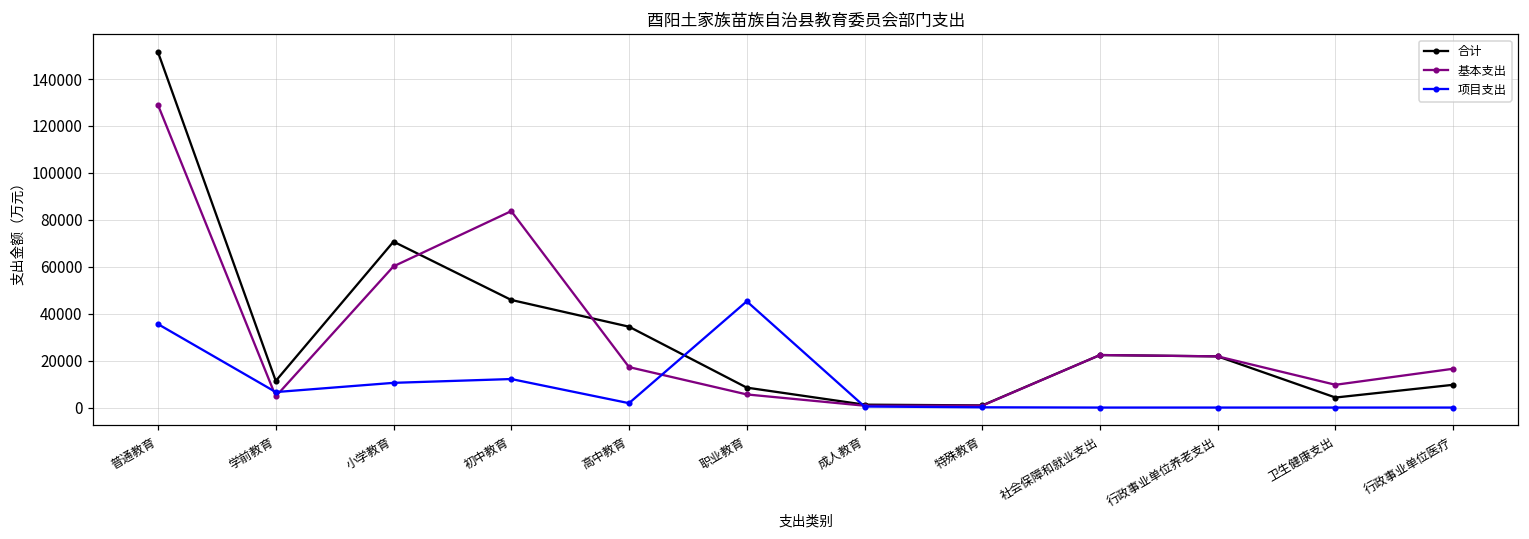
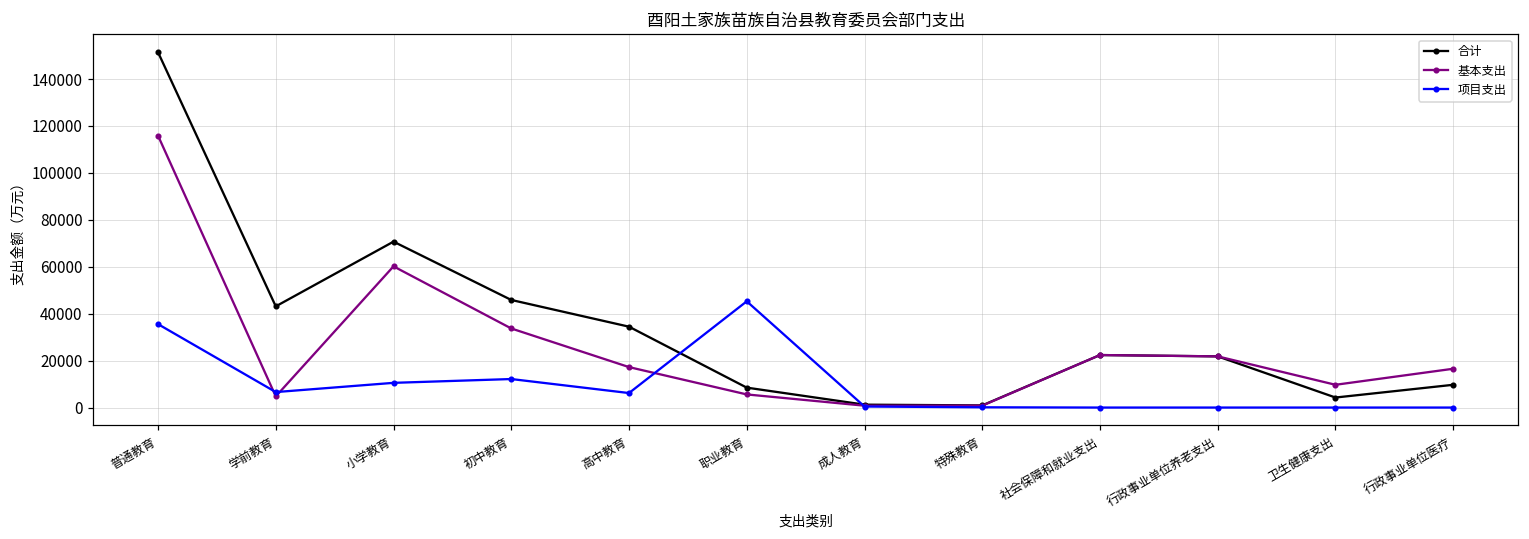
基本支出, 普通教育: 129000 -> 116000
合计, 学前教育: 11000 -> 43000
基本支出, 初中教育: 84000 -> 34000
项目支出, 高中教育: 2000 -> 6000
